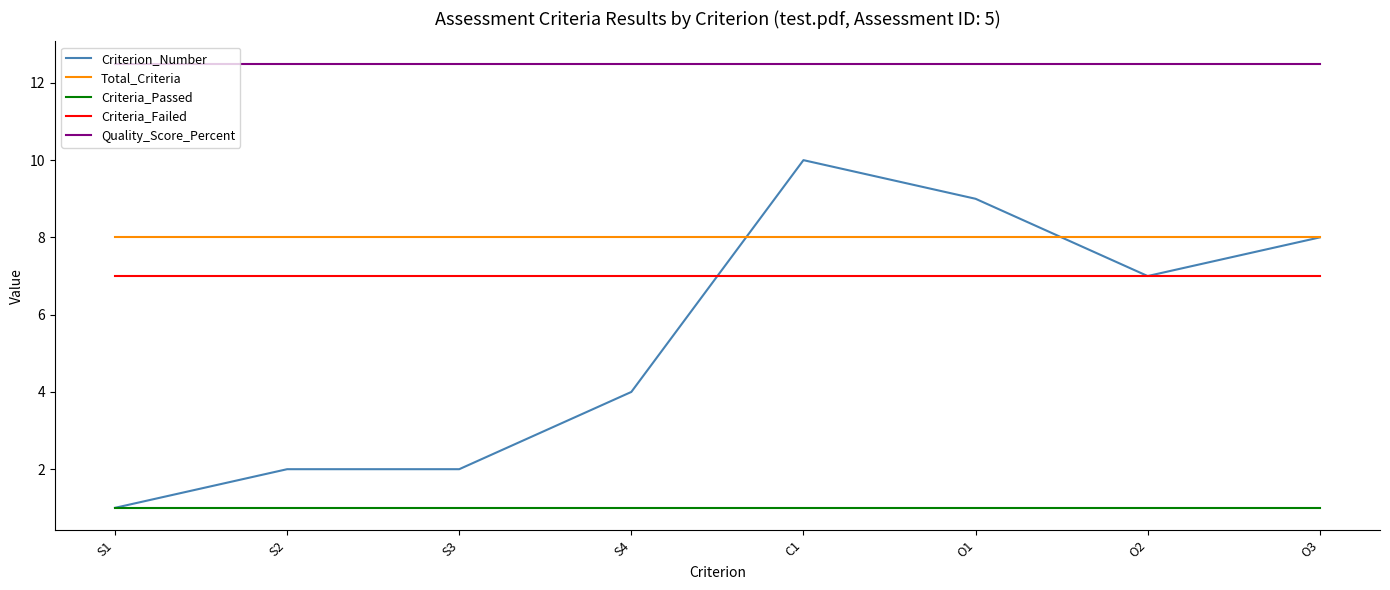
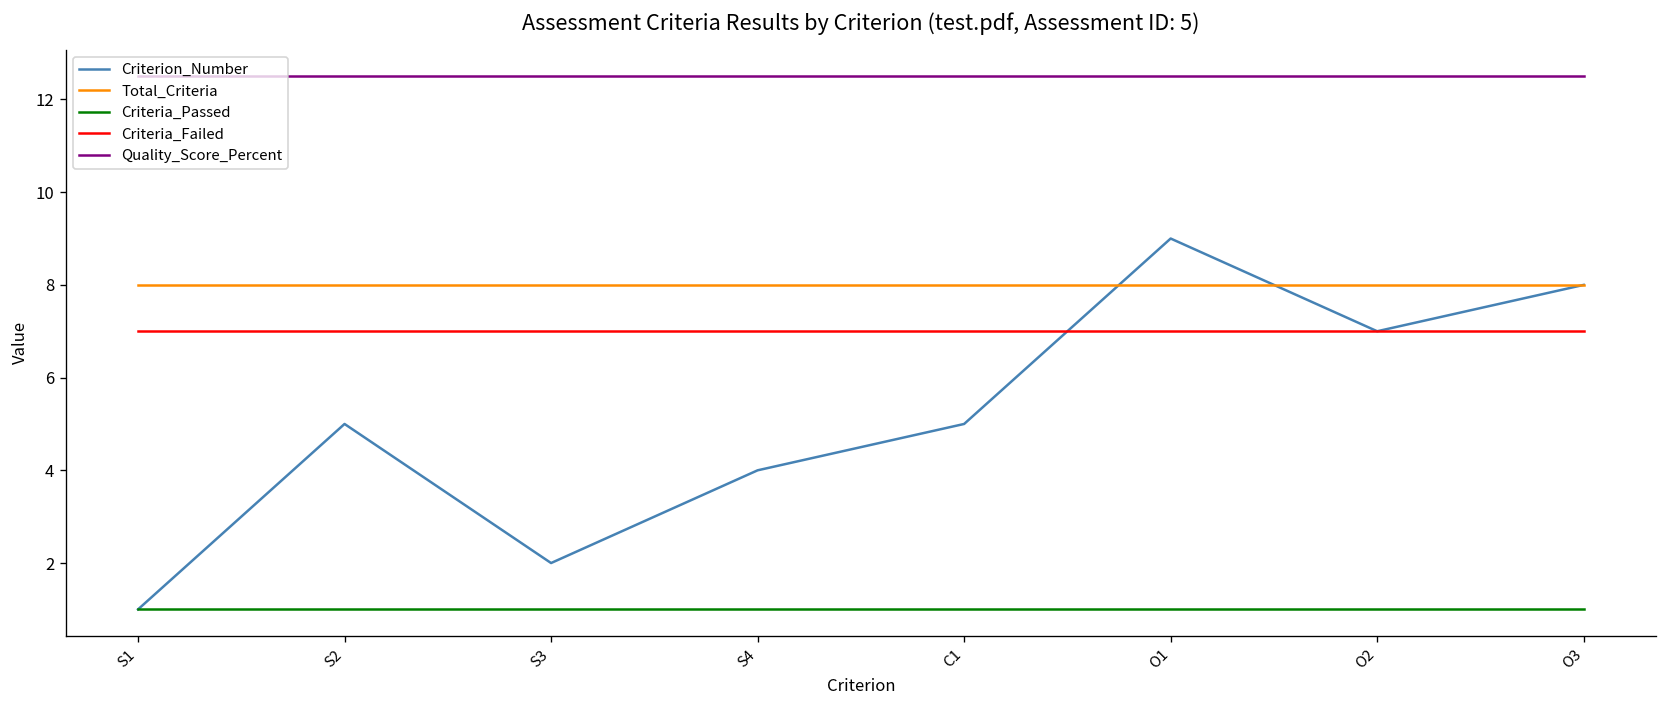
Criterion_Number, S2: 2 -> 5
Criterion_Number, C1: 10 -> 5
